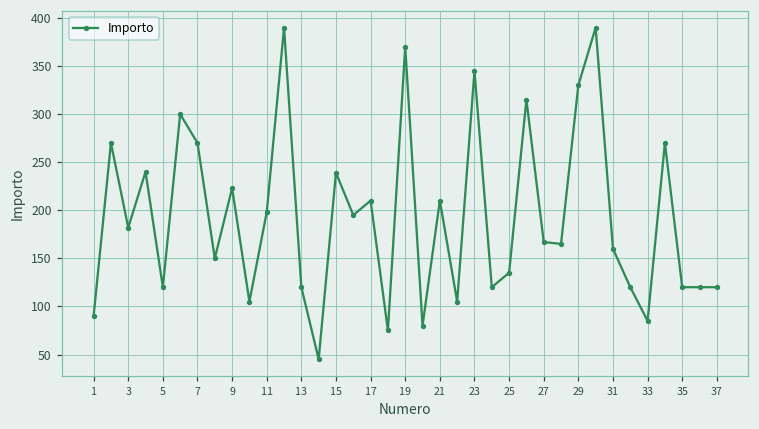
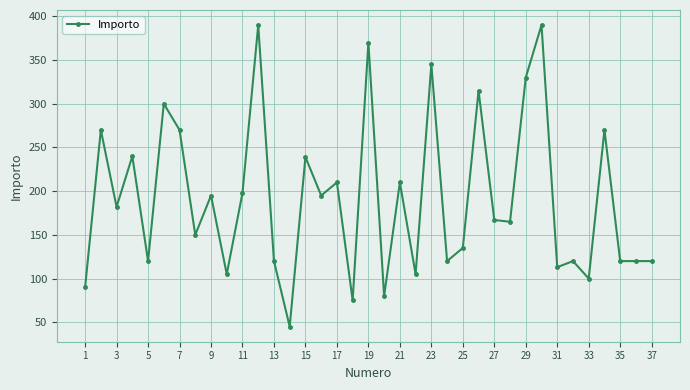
9: 220 -> 200
31: 160 -> 110
33: 90 -> 100
